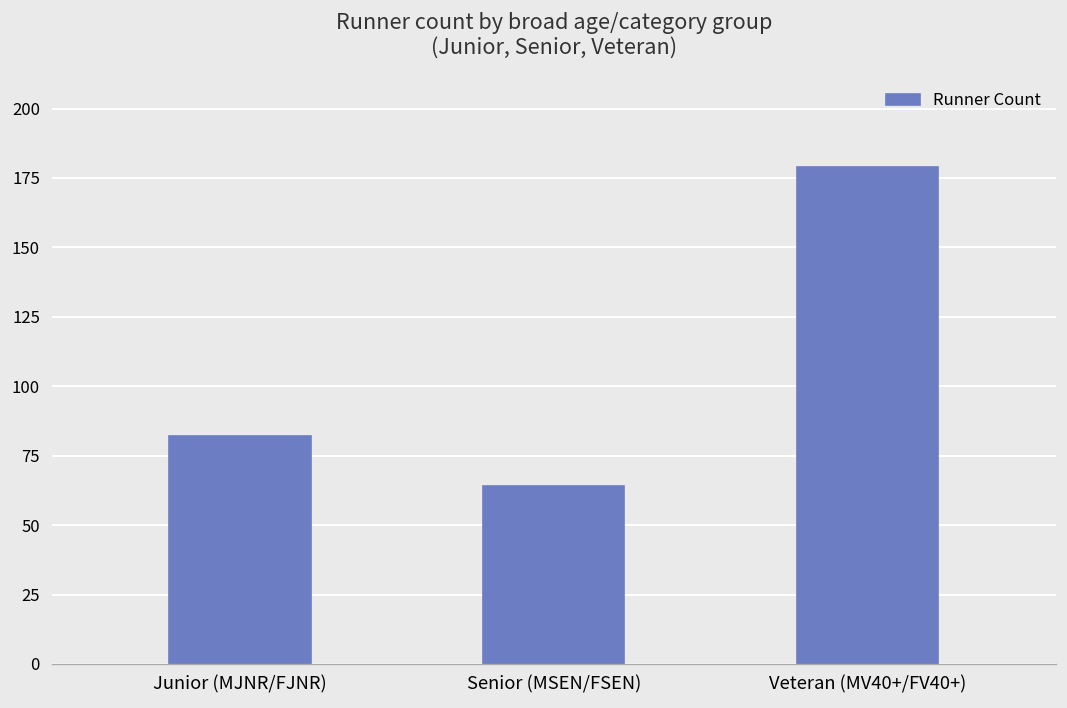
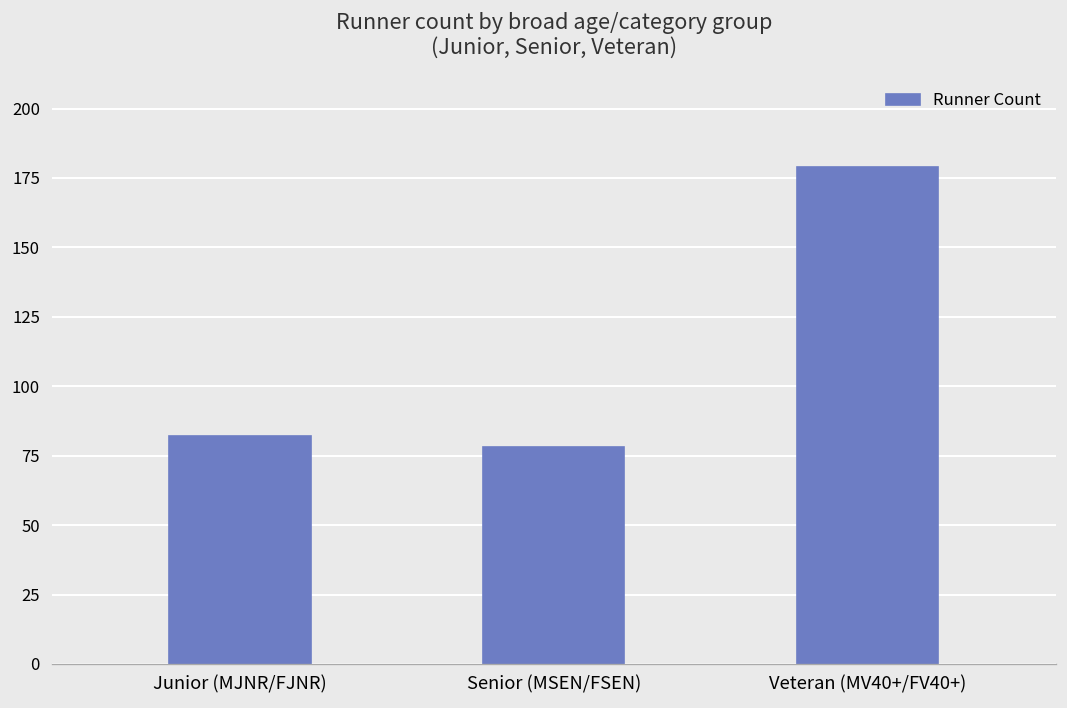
Senior (MSEN/FSEN): 64 -> 78
